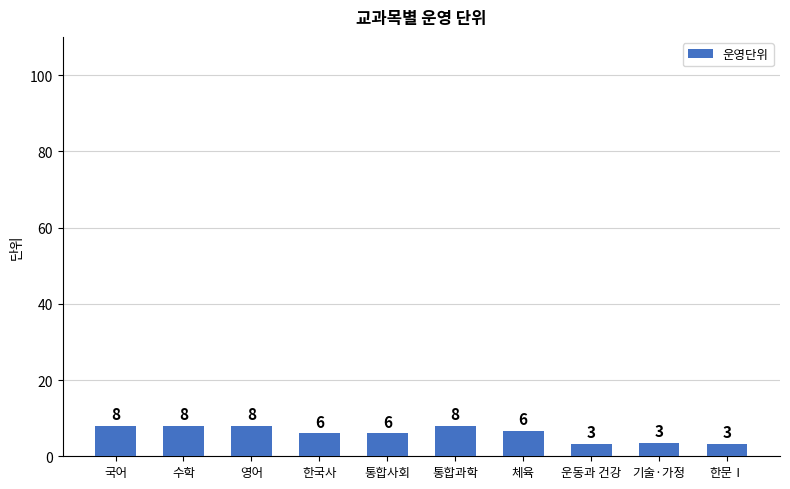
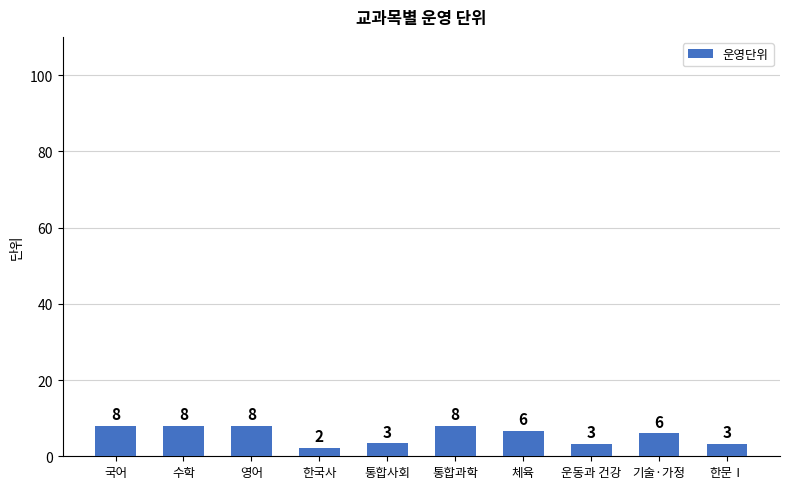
한국사: 6 -> 2
통합사회: 6 -> 3
기술·가정: 3 -> 6
